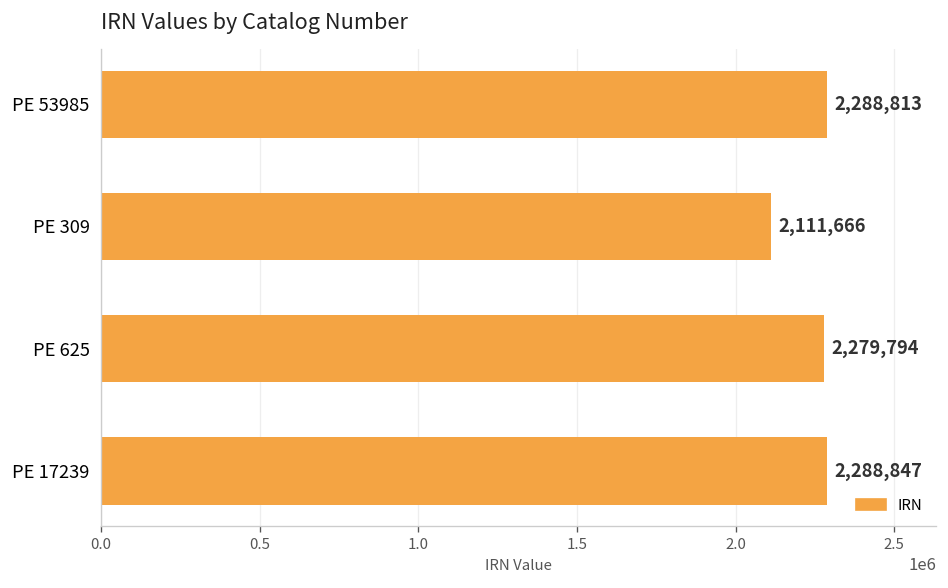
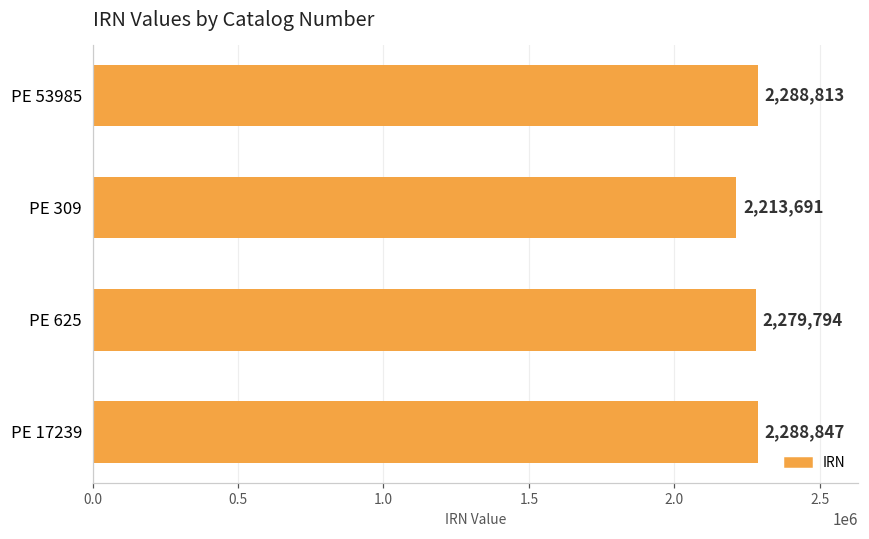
PE 309: 2,111,666 -> 2,213,691
